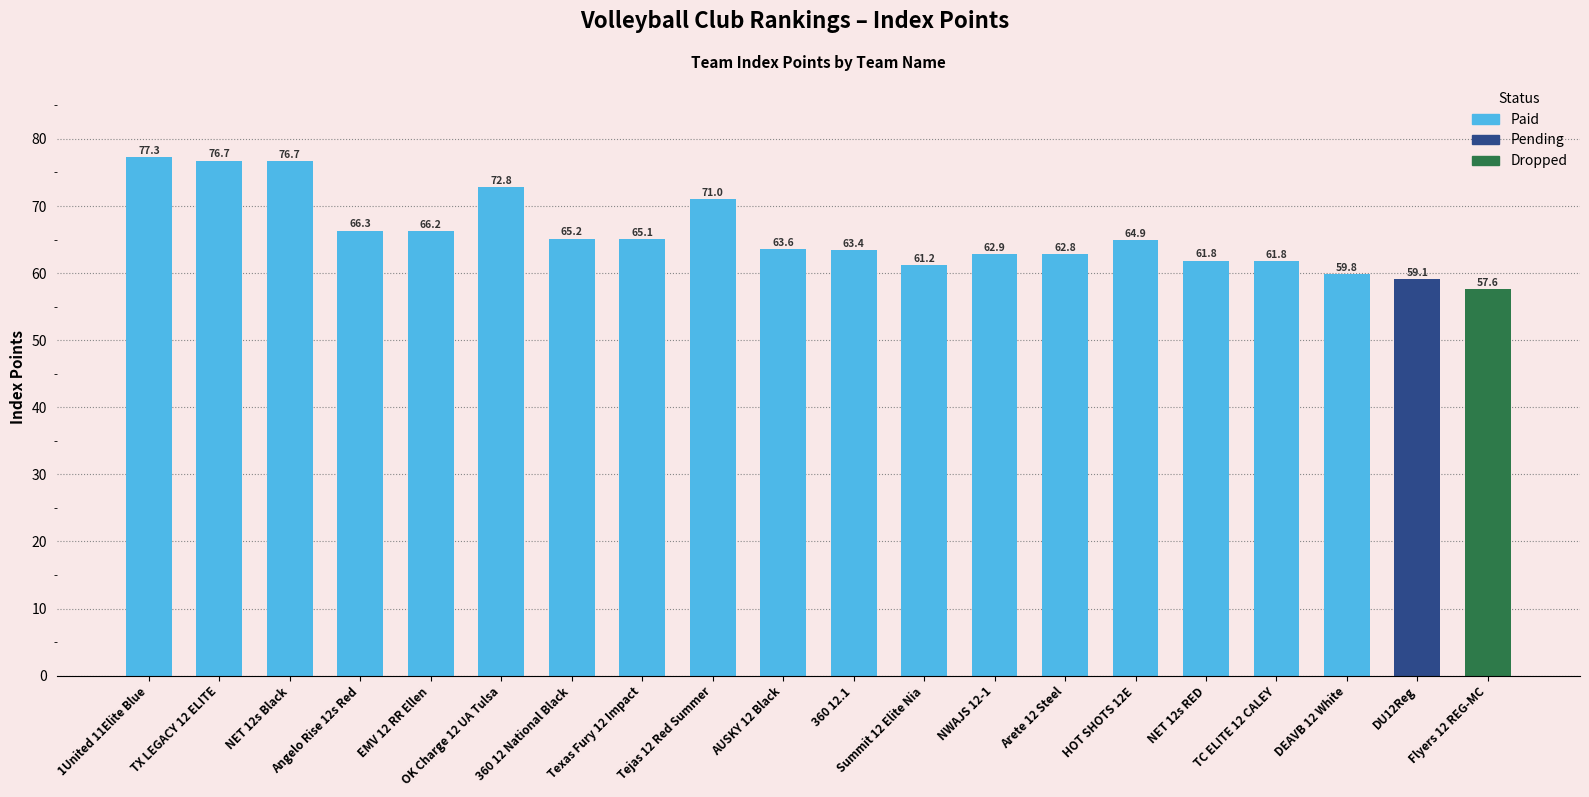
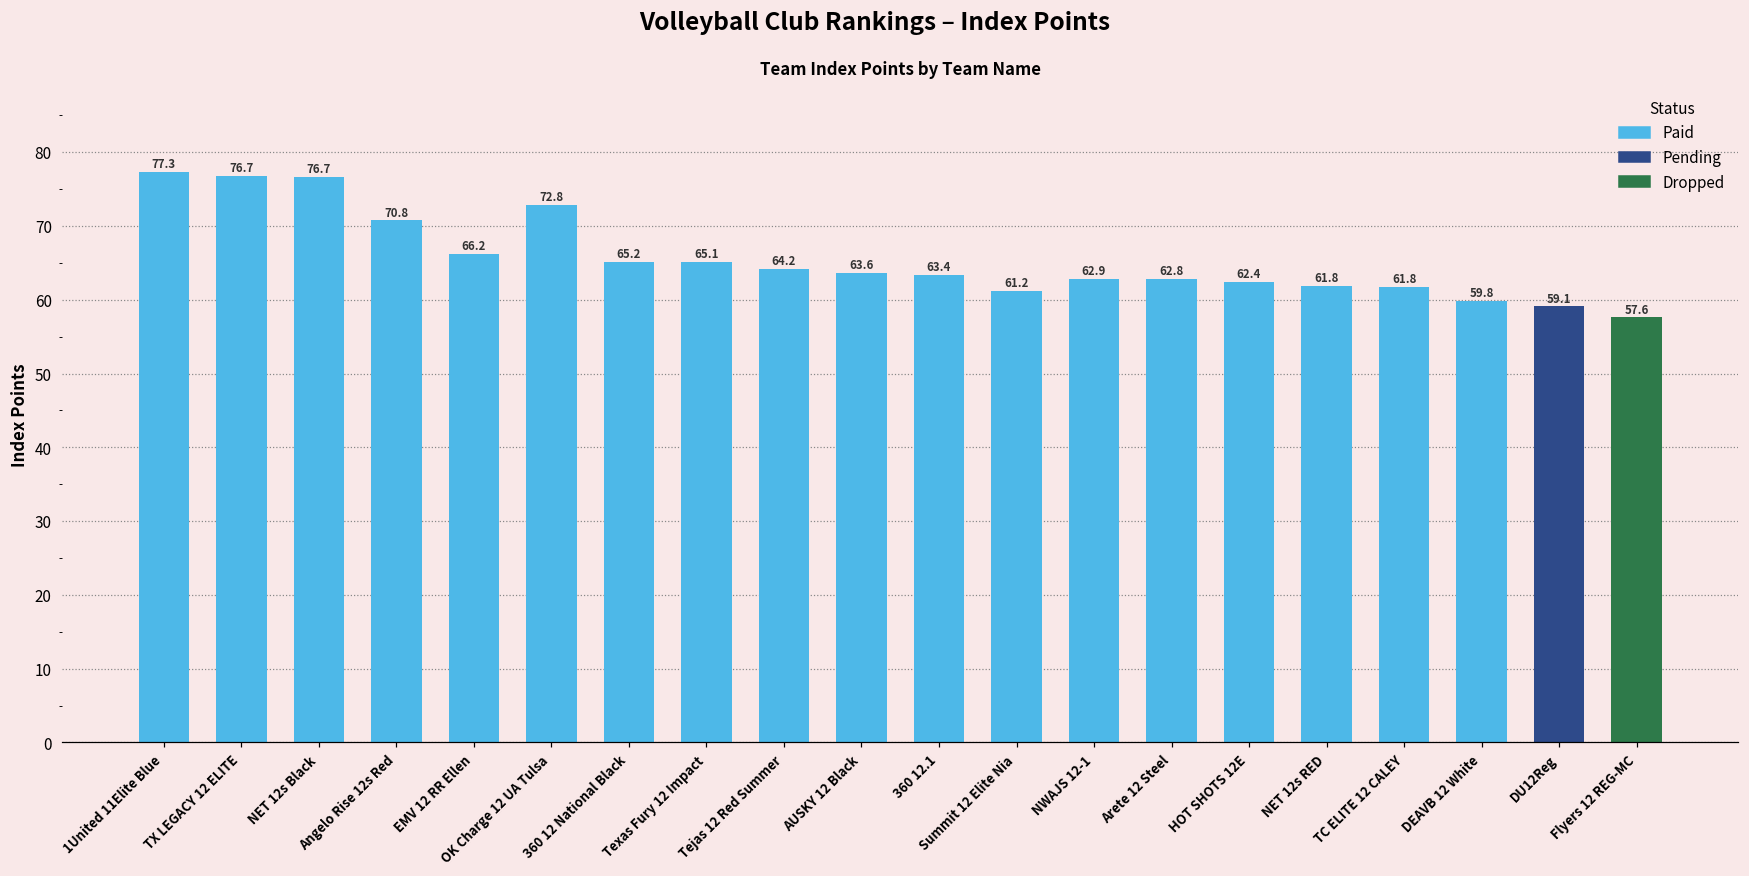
Angelo Rise 12s Red: 66.3 -> 70.8
Tejas 12 Red Summer: 71.0 -> 64.2
HOT SHOTS 12E: 64.9 -> 62.4
